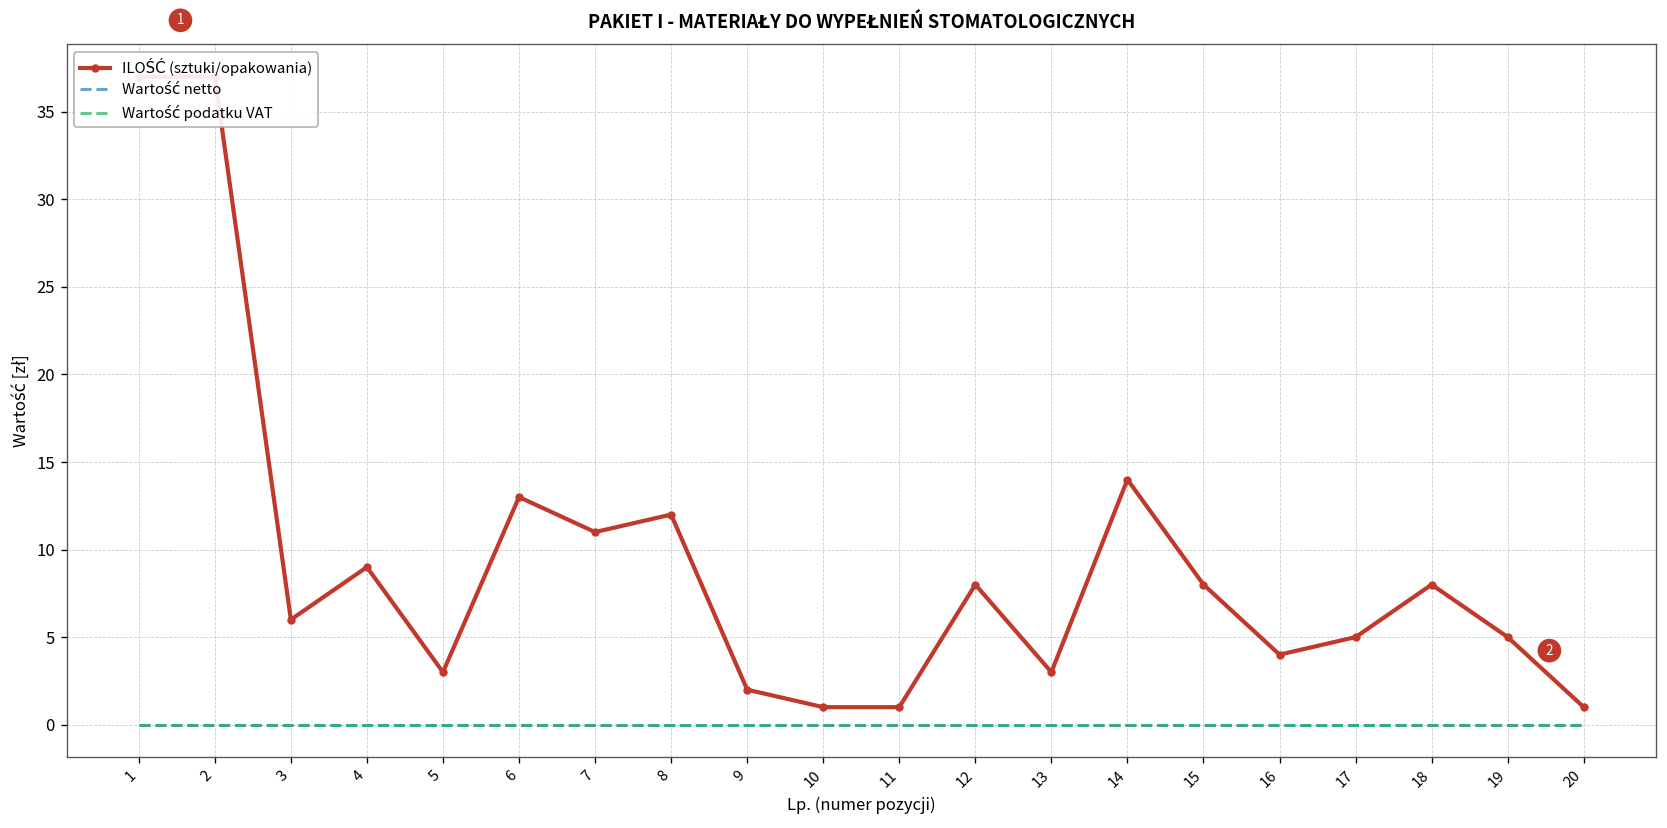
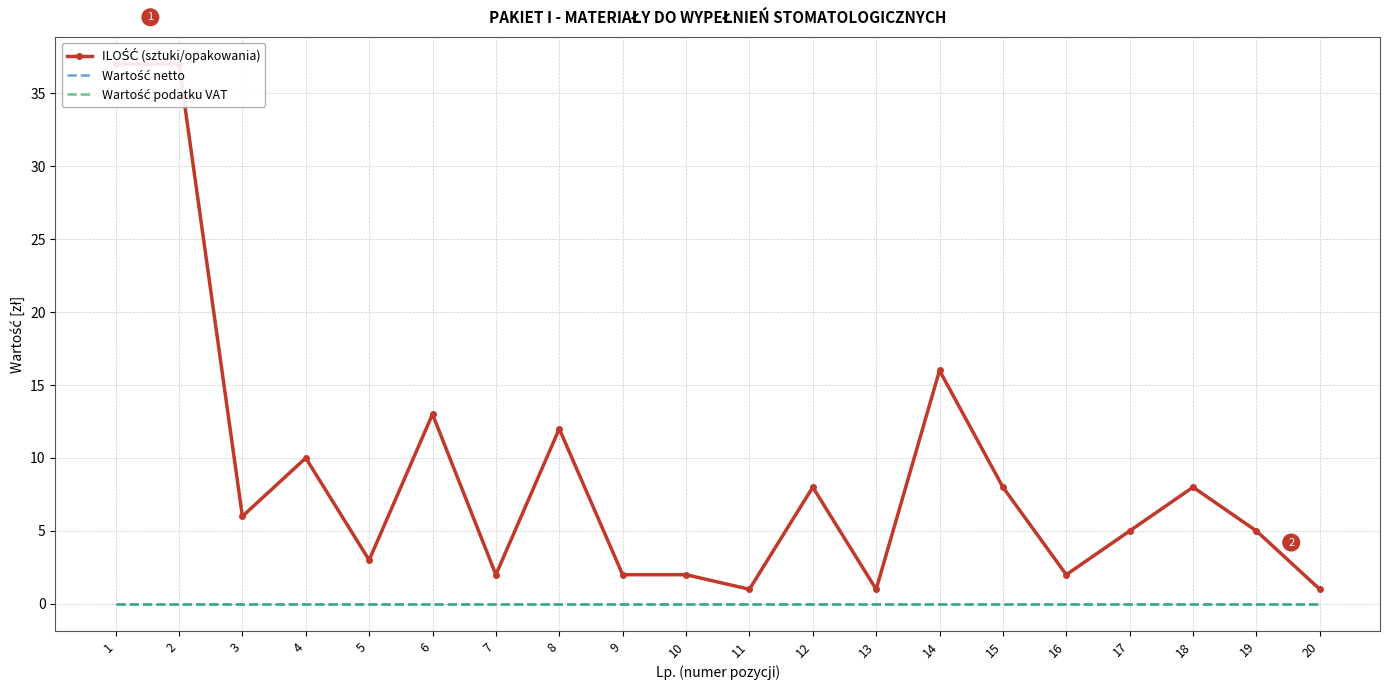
ILOŚĆ (sztuki/opakowania), 4: 9 -> 10
ILOŚĆ (sztuki/opakowania), 7: 11 -> 2
ILOŚĆ (sztuki/opakowania), 10: 1 -> 2
ILOŚĆ (sztuki/opakowania), 13: 3 -> 1
ILOŚĆ (sztuki/opakowania), 14: 14 -> 16
ILOŚĆ (sztuki/opakowania), 16: 4 -> 2
